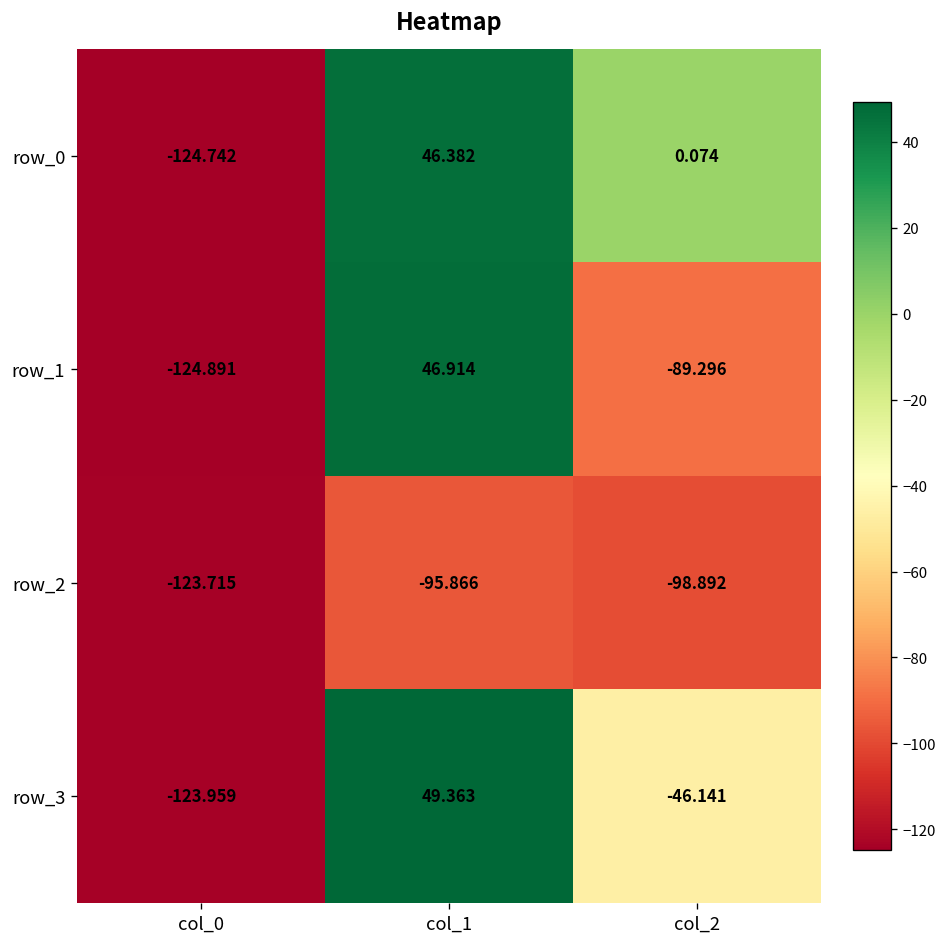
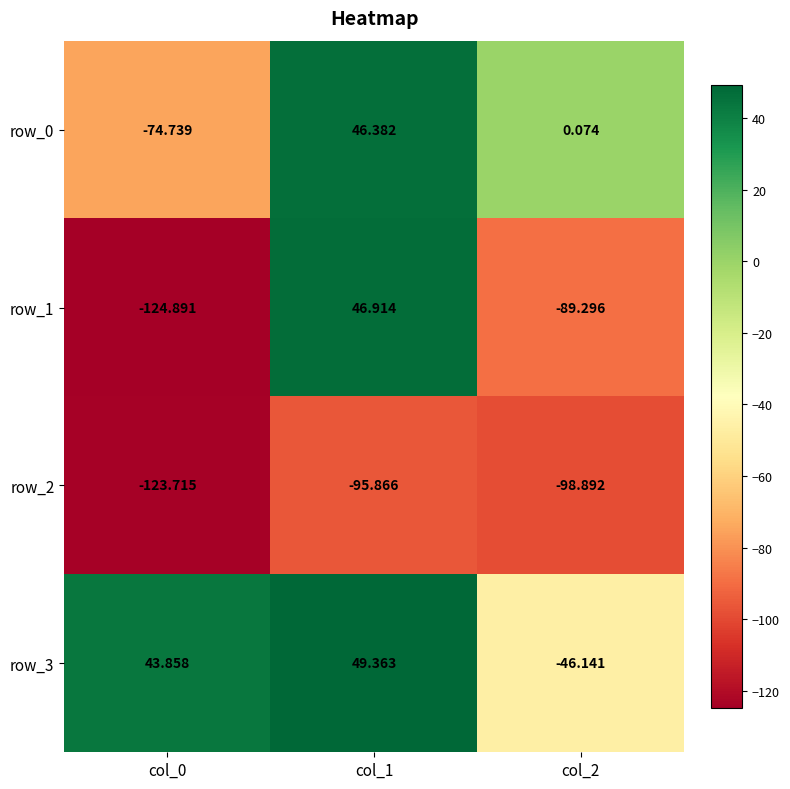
row_0, col_0: -124.742 -> -74.739
row_3, col_0: -123.959 -> 43.858
